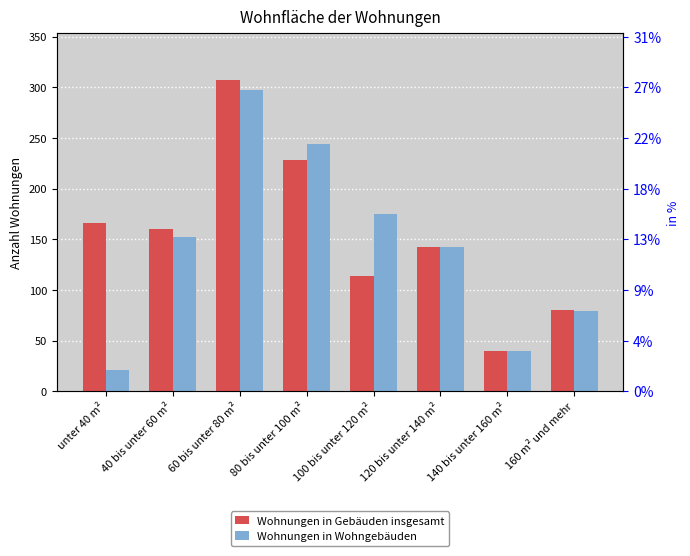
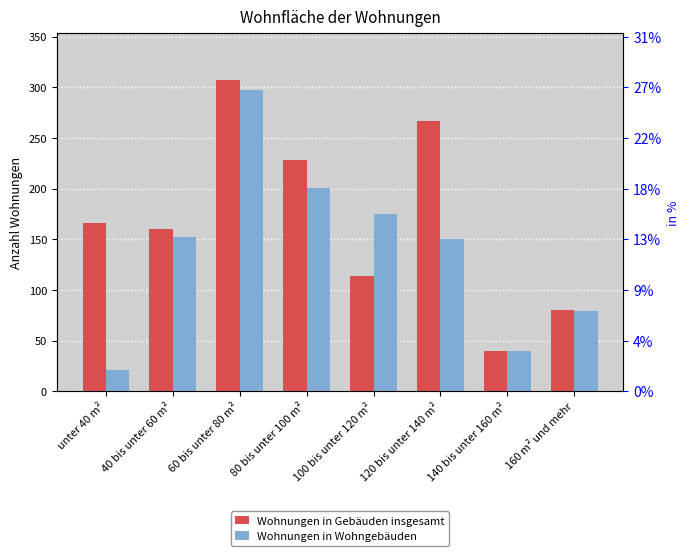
Wohnungen in Wohngebäuden, 80 bis unter 100 m²: 244 -> 201
Wohnungen in Gebäuden insgesamt, 120 bis unter 140 m²: 142 -> 267
Wohnungen in Wohngebäuden, 120 bis unter 140 m²: 142 -> 150
